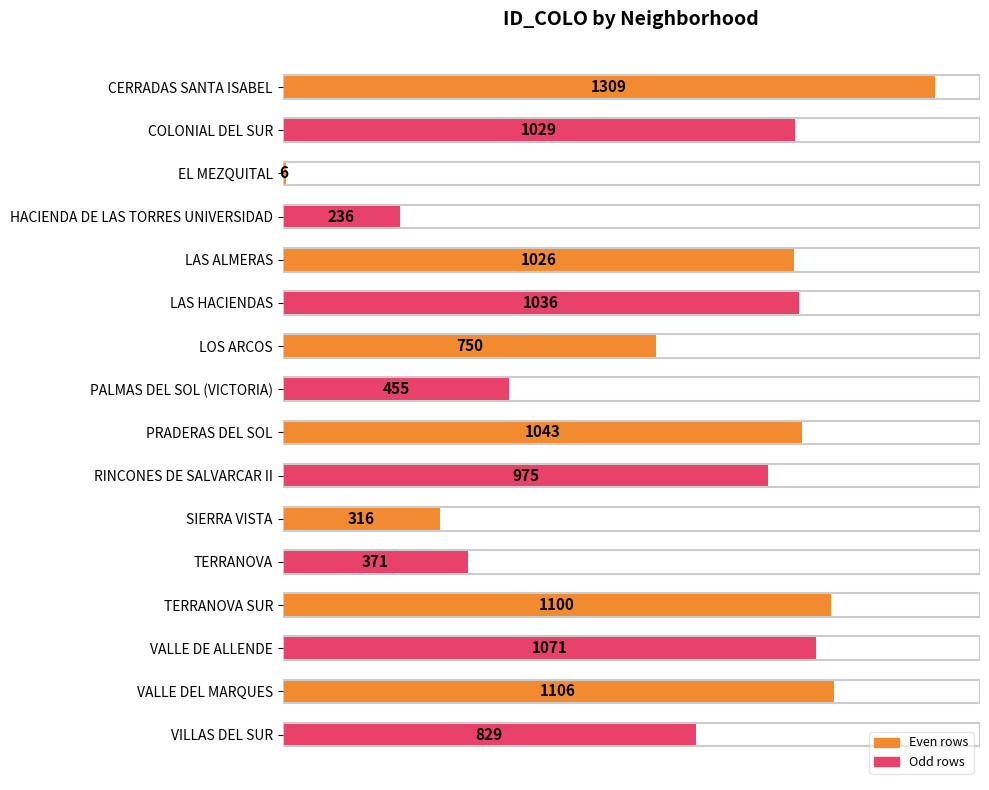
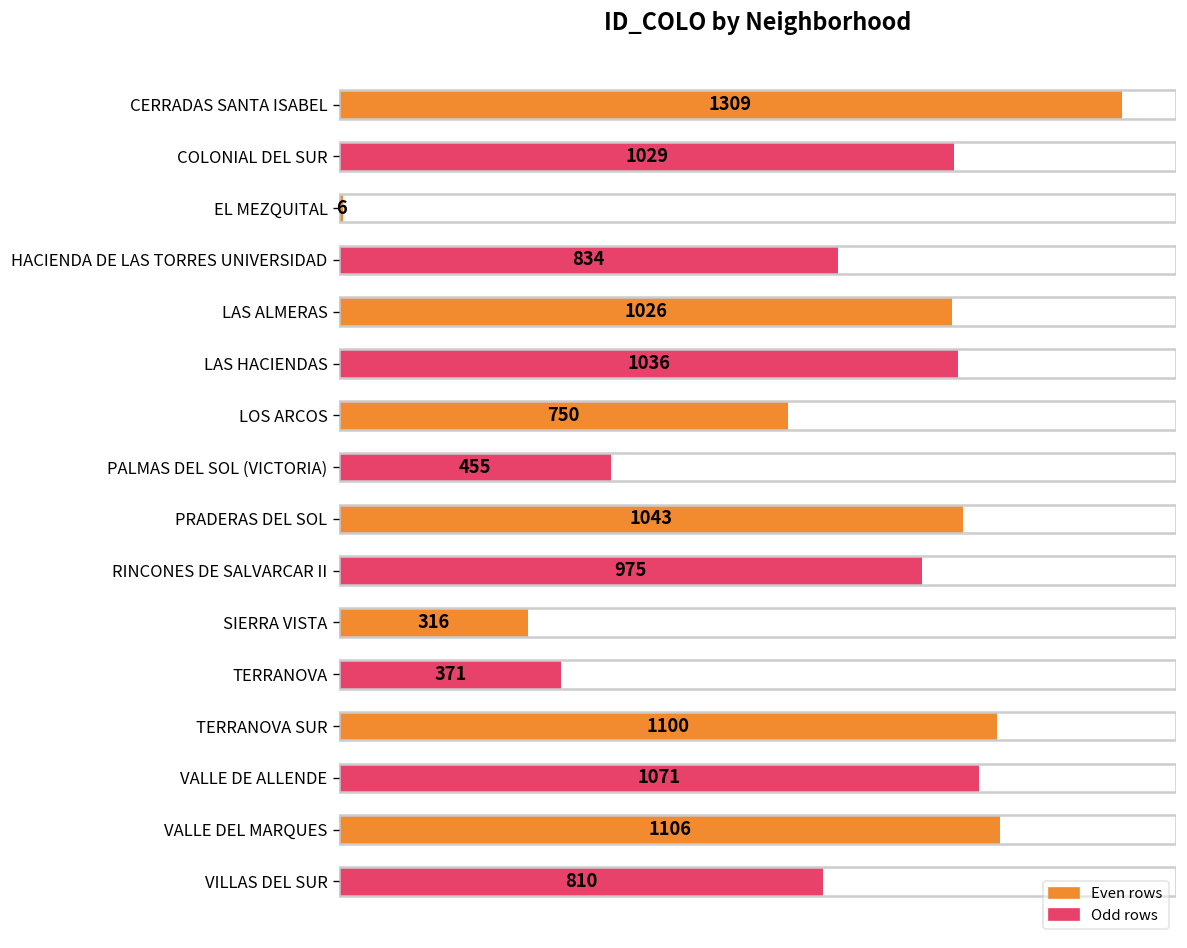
HACIENDA DE LAS TORRES UNIVERSIDAD: 236 -> 834
VILLAS DEL SUR: 829 -> 810
